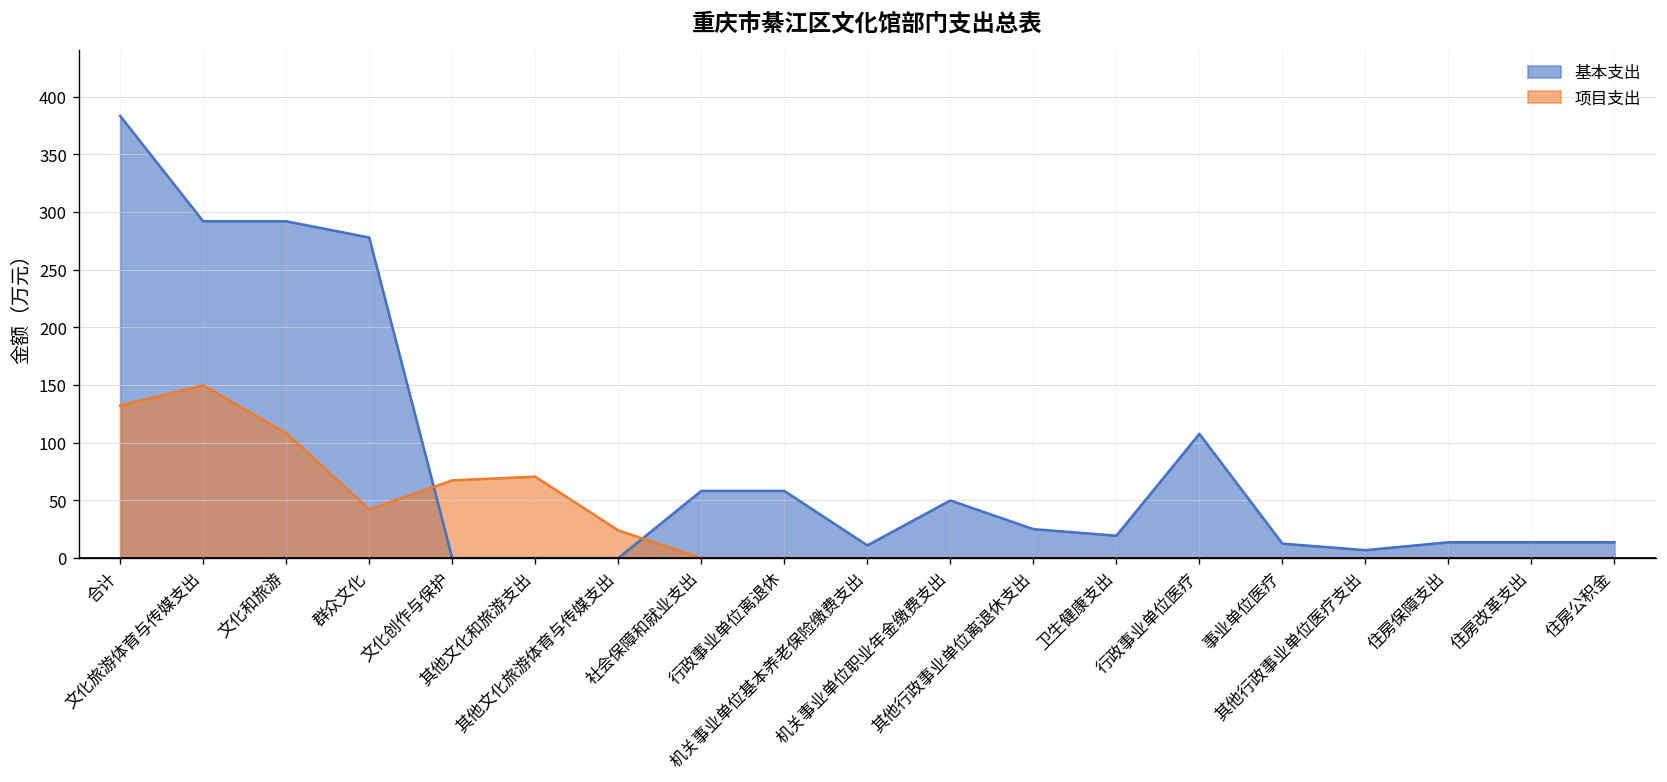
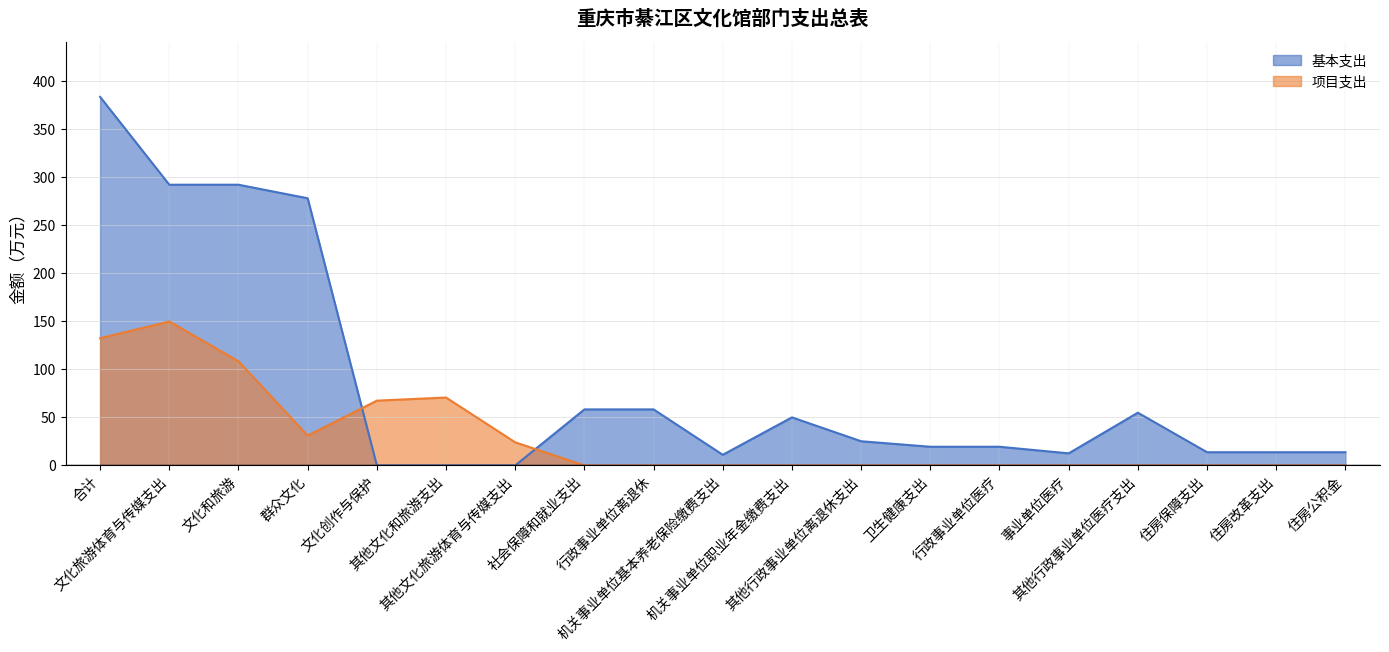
项目支出, 群众文化: 40 -> 30
基本支出, 行政事业单位医疗: 110 -> 20
基本支出, 其他行政事业单位医疗支出: 10 -> 50
